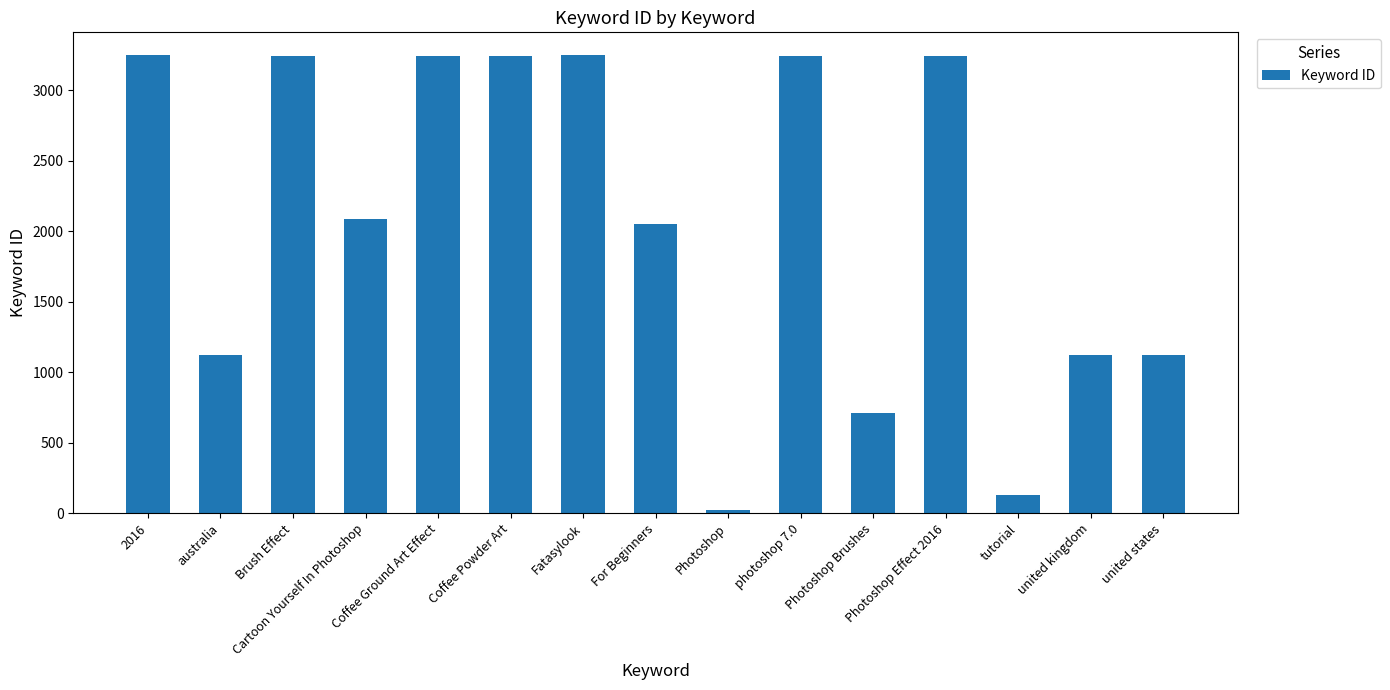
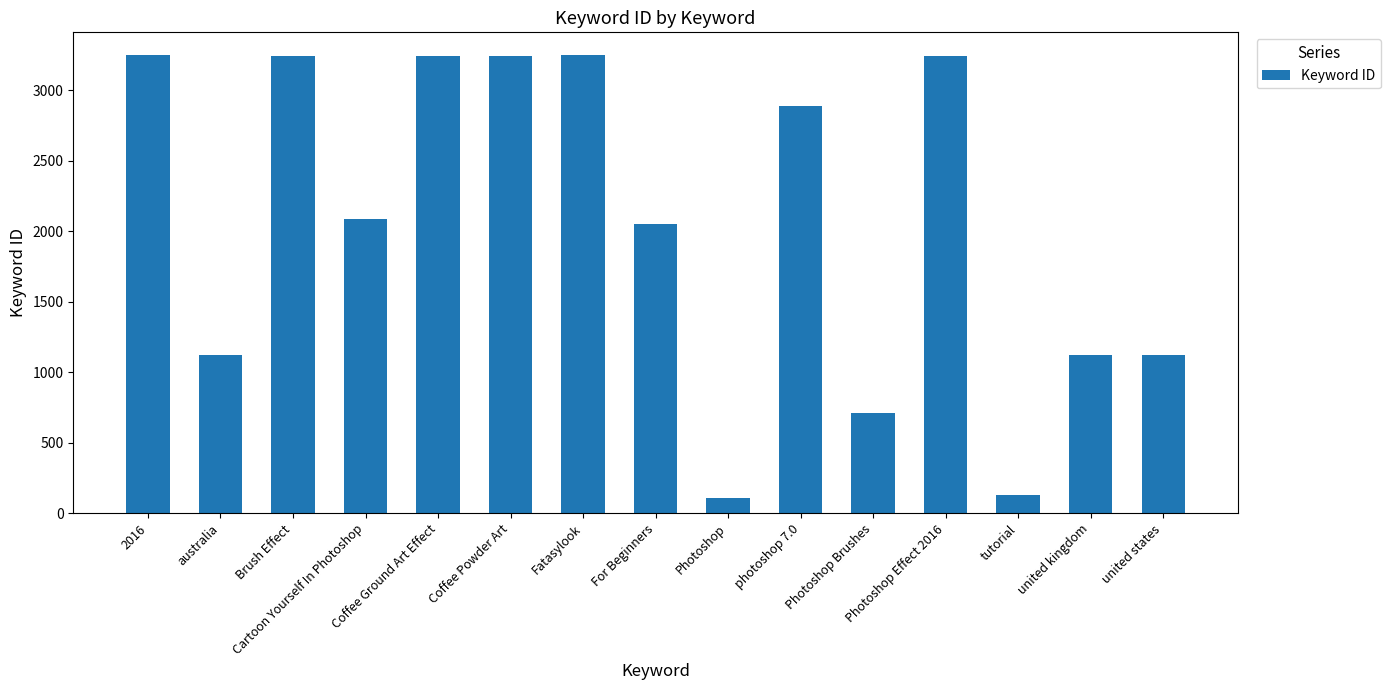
Photoshop: 20 -> 110
photoshop 7.0: 3240 -> 2890
